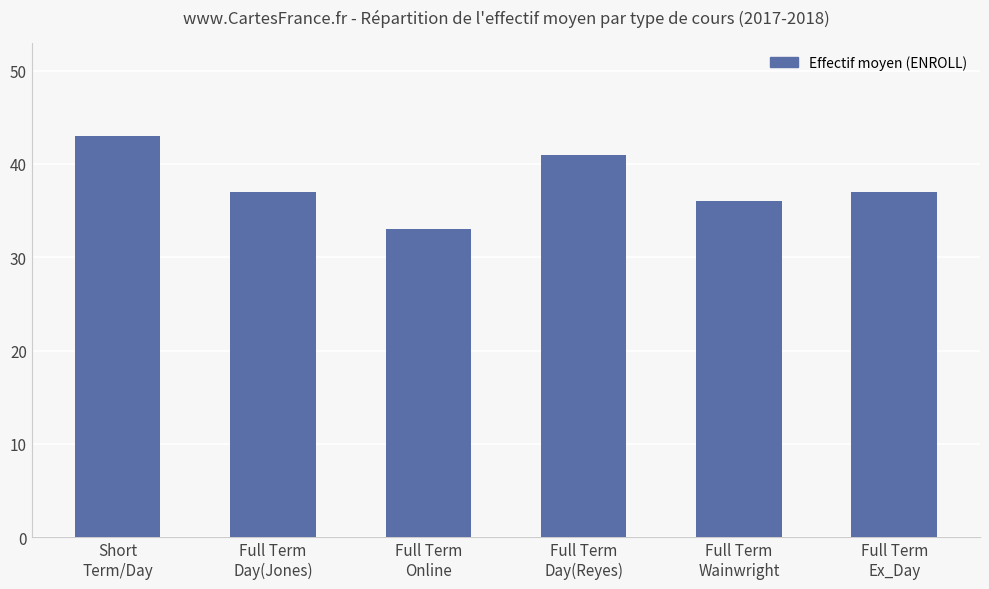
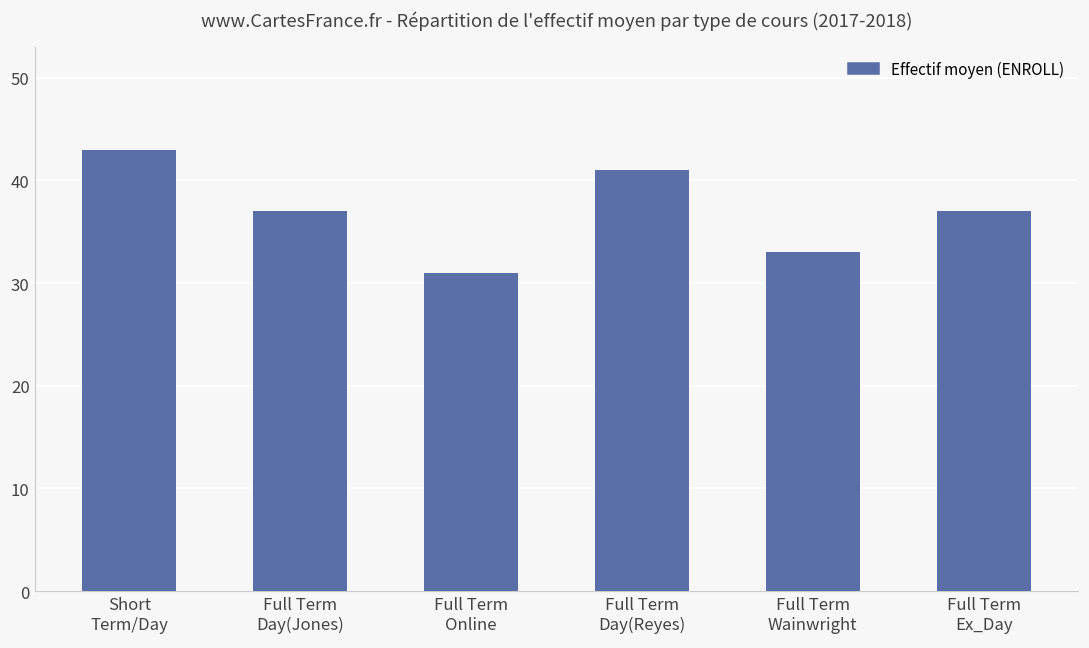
Full Term Online: 33 -> 31
Full Term Wainwright: 36 -> 33
